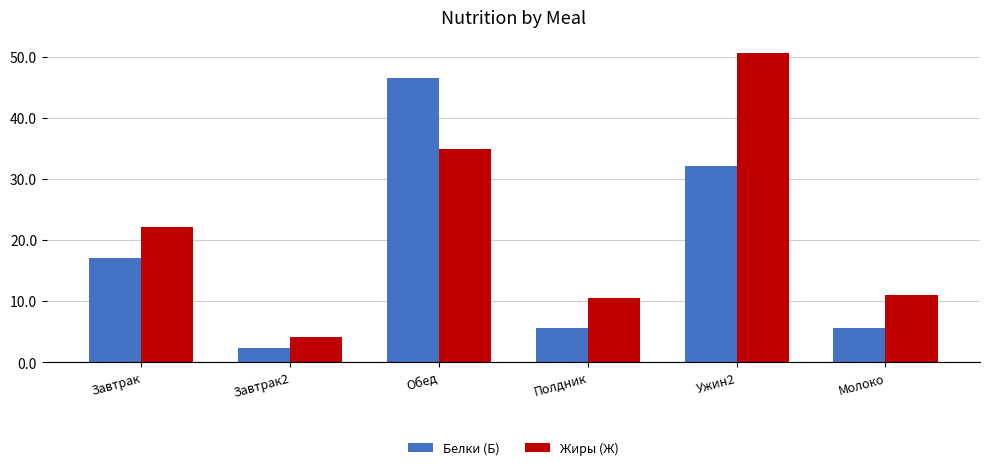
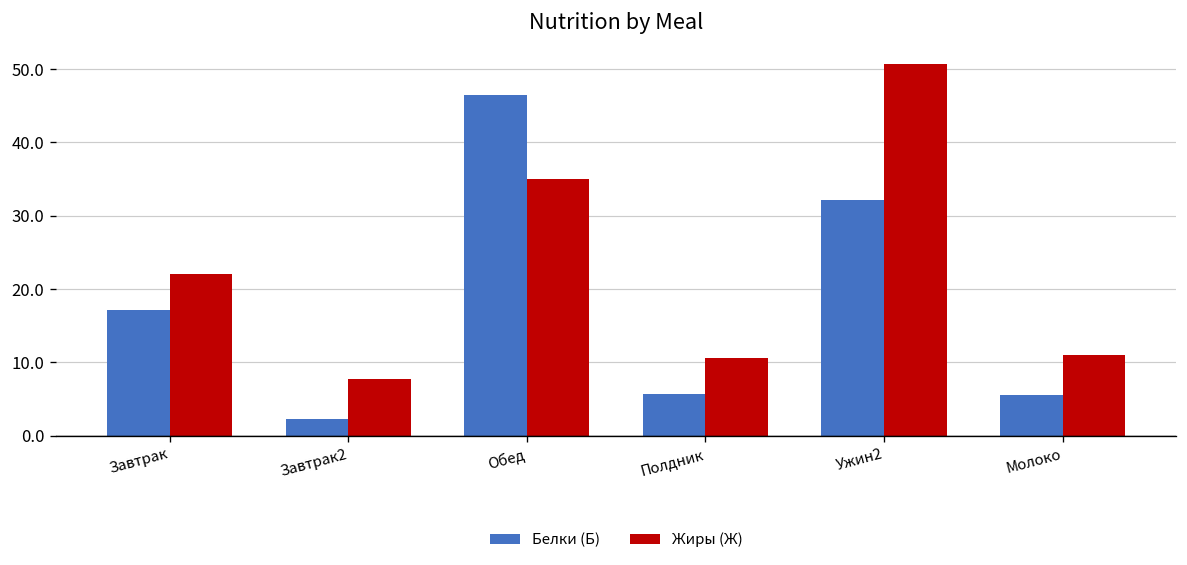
Жиры (Ж), Завтрак2: 4 -> 8
